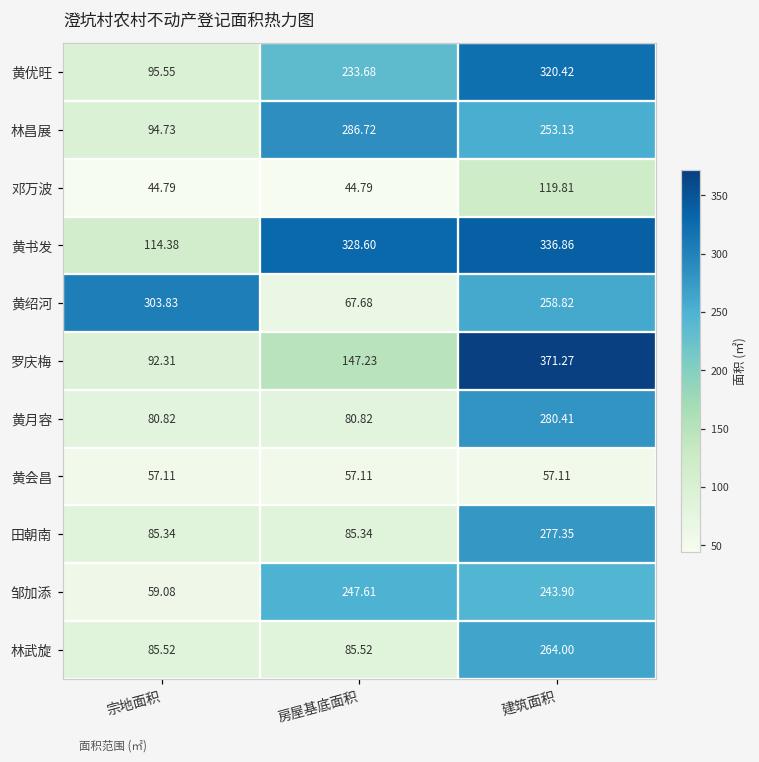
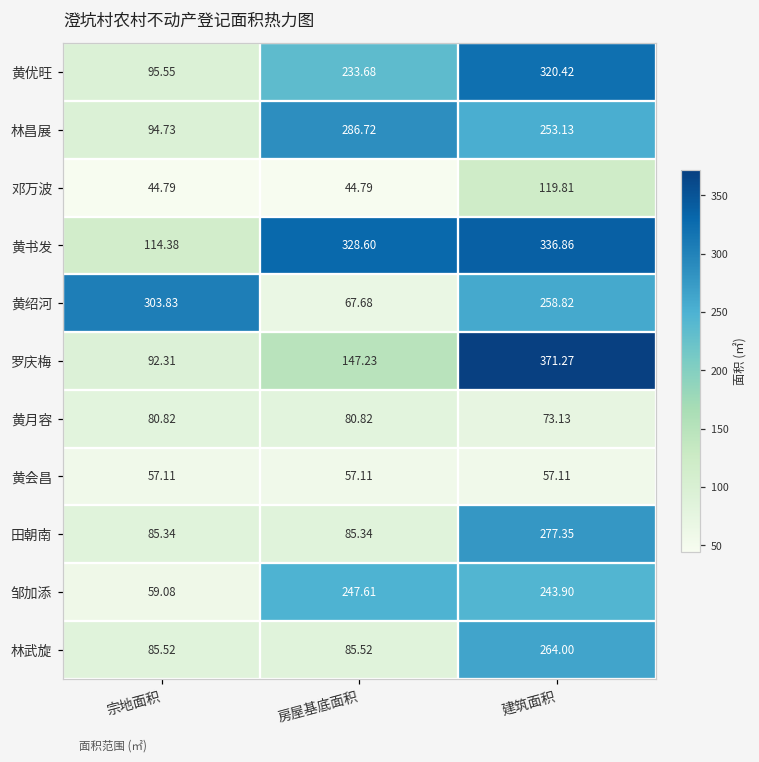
黄月容, 建筑面积: 280.41 -> 73.13
